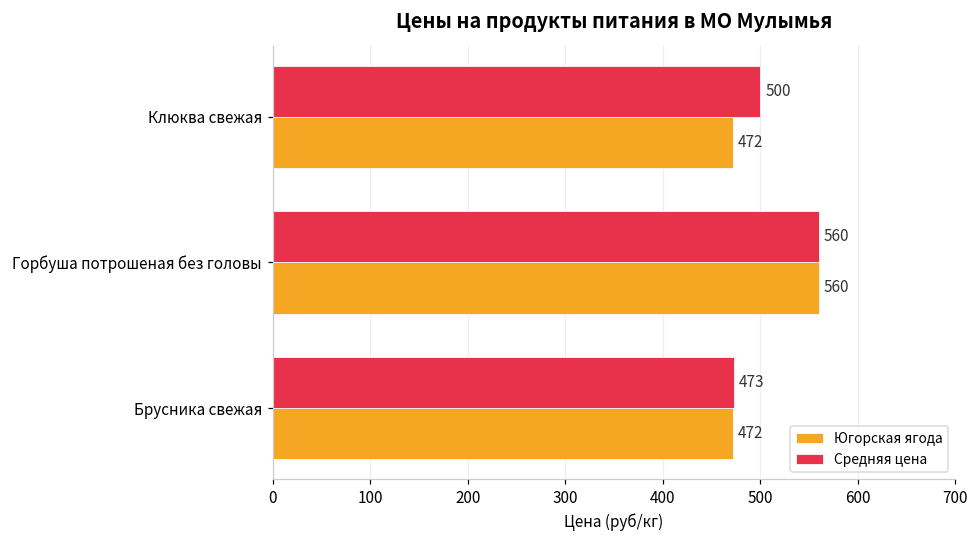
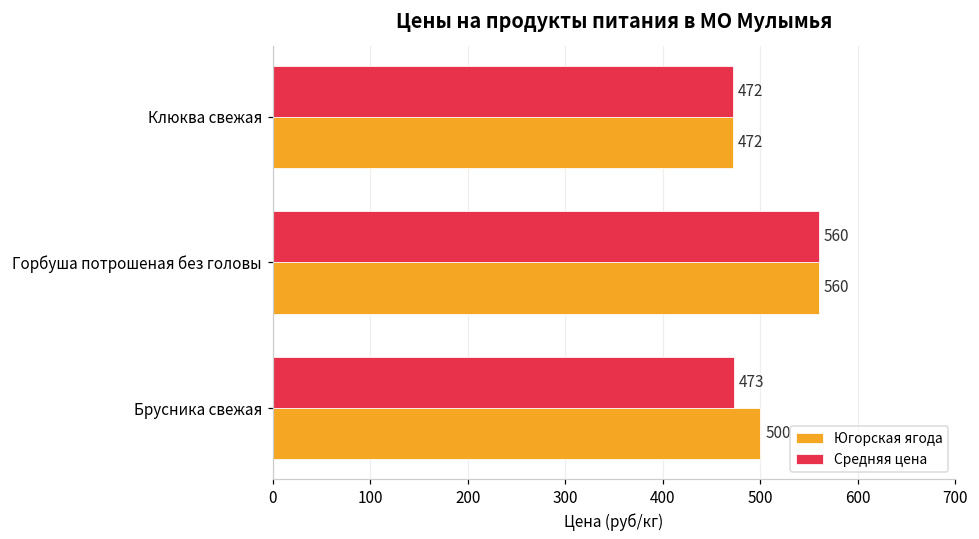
Средняя цена, Клюква свежая: 500 -> 472
Югорская ягода, Брусника свежая: 472 -> 500
